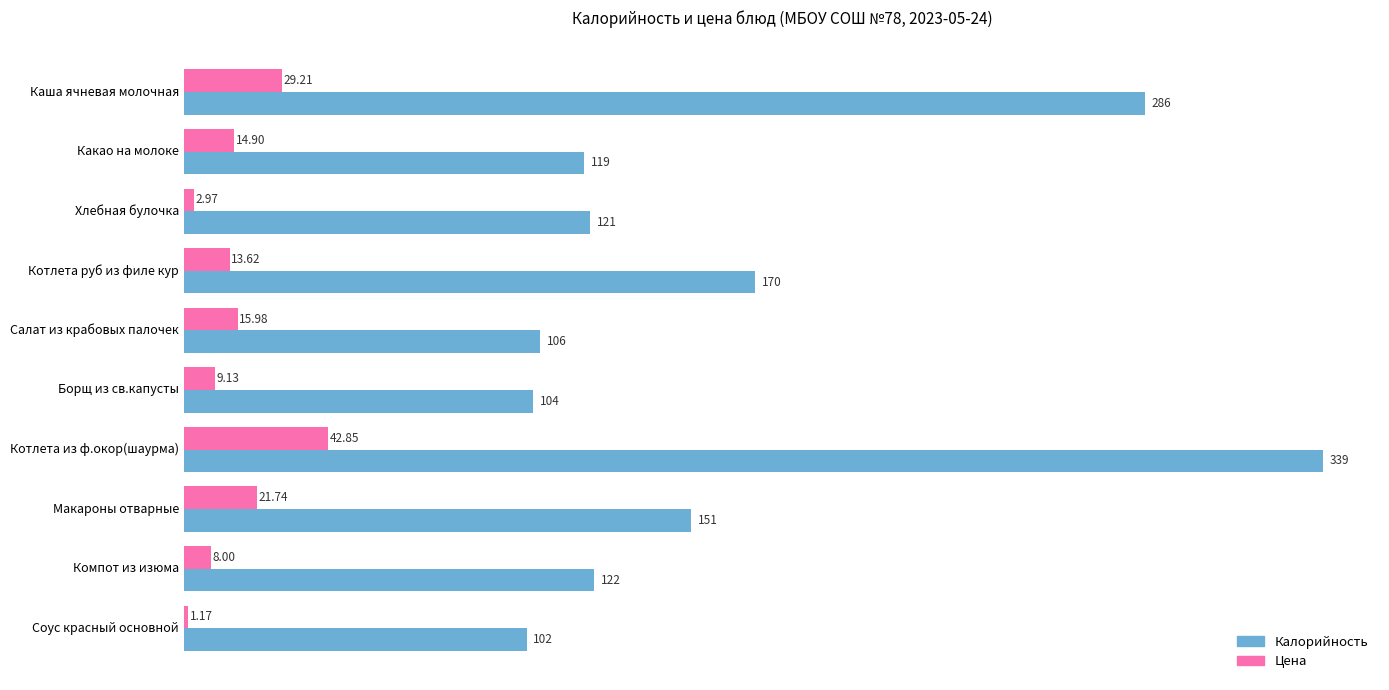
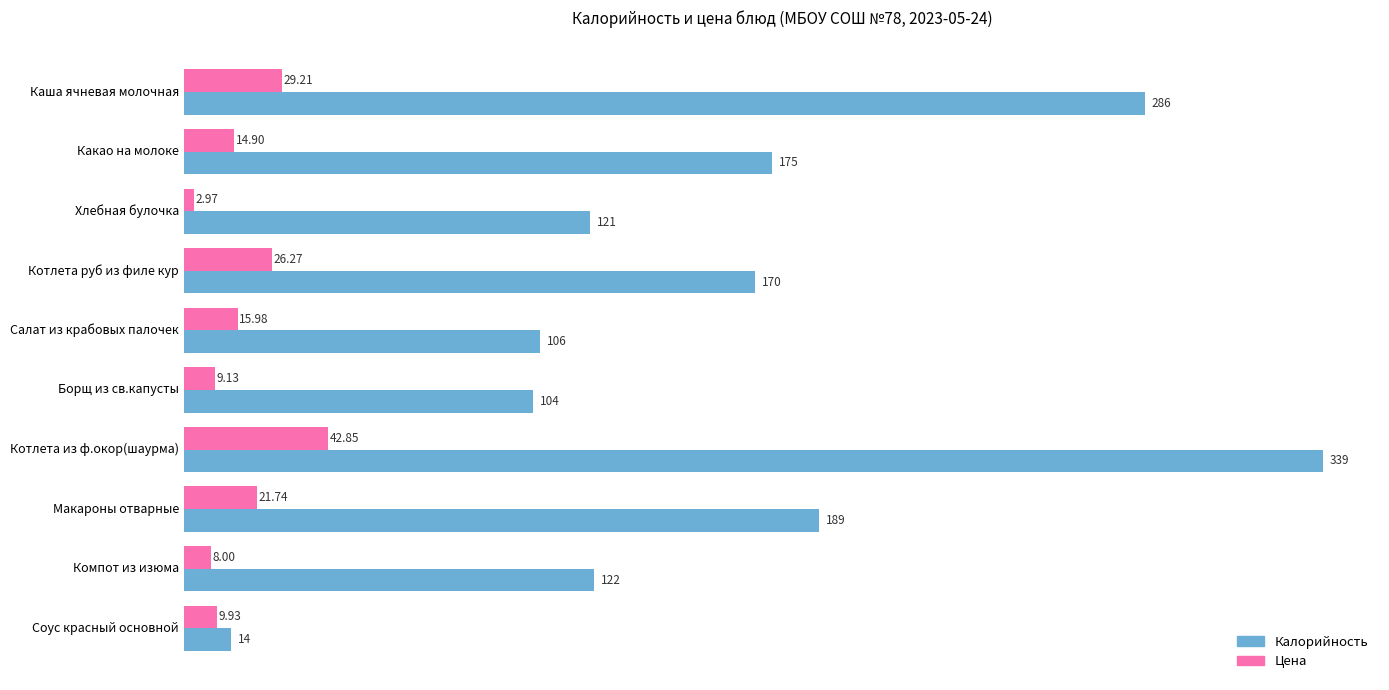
Калорийность, Какао на молоке: 119 -> 175
Цена, Котлета руб из филе кур: 13.62 -> 26.27
Калорийность, Макароны отварные: 151 -> 189
Цена, Соус красный основной: 1.17 -> 9.93
Калорийность, Соус красный основной: 102 -> 14
